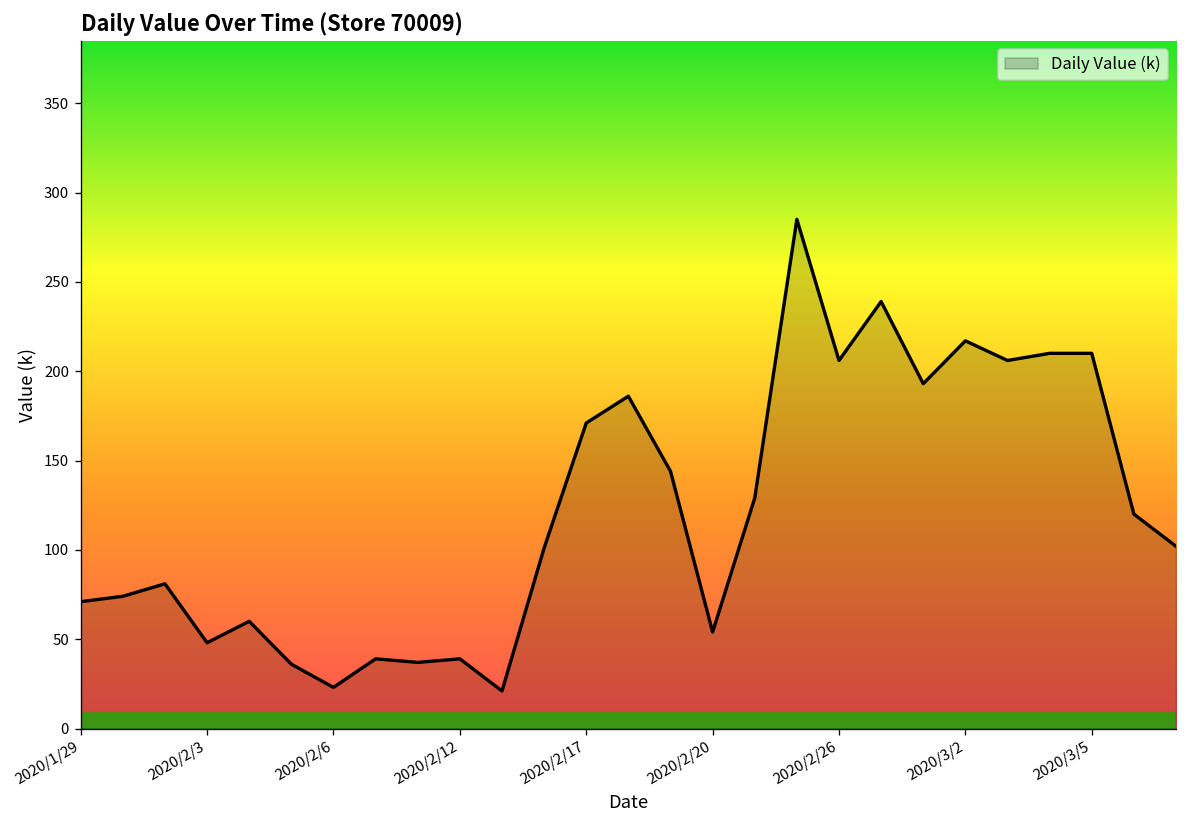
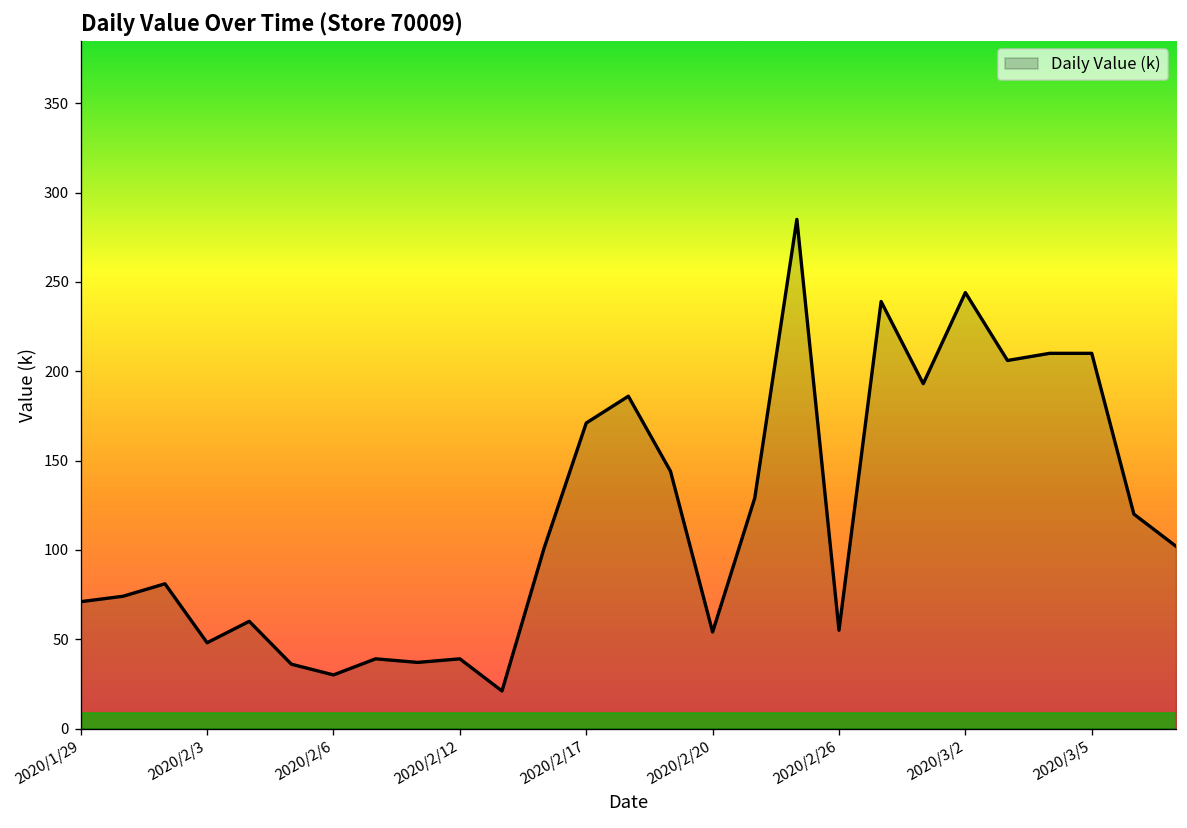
2020/2/6: 23 -> 30
2020/2/26: 206 -> 55
2020/3/2: 217 -> 244
